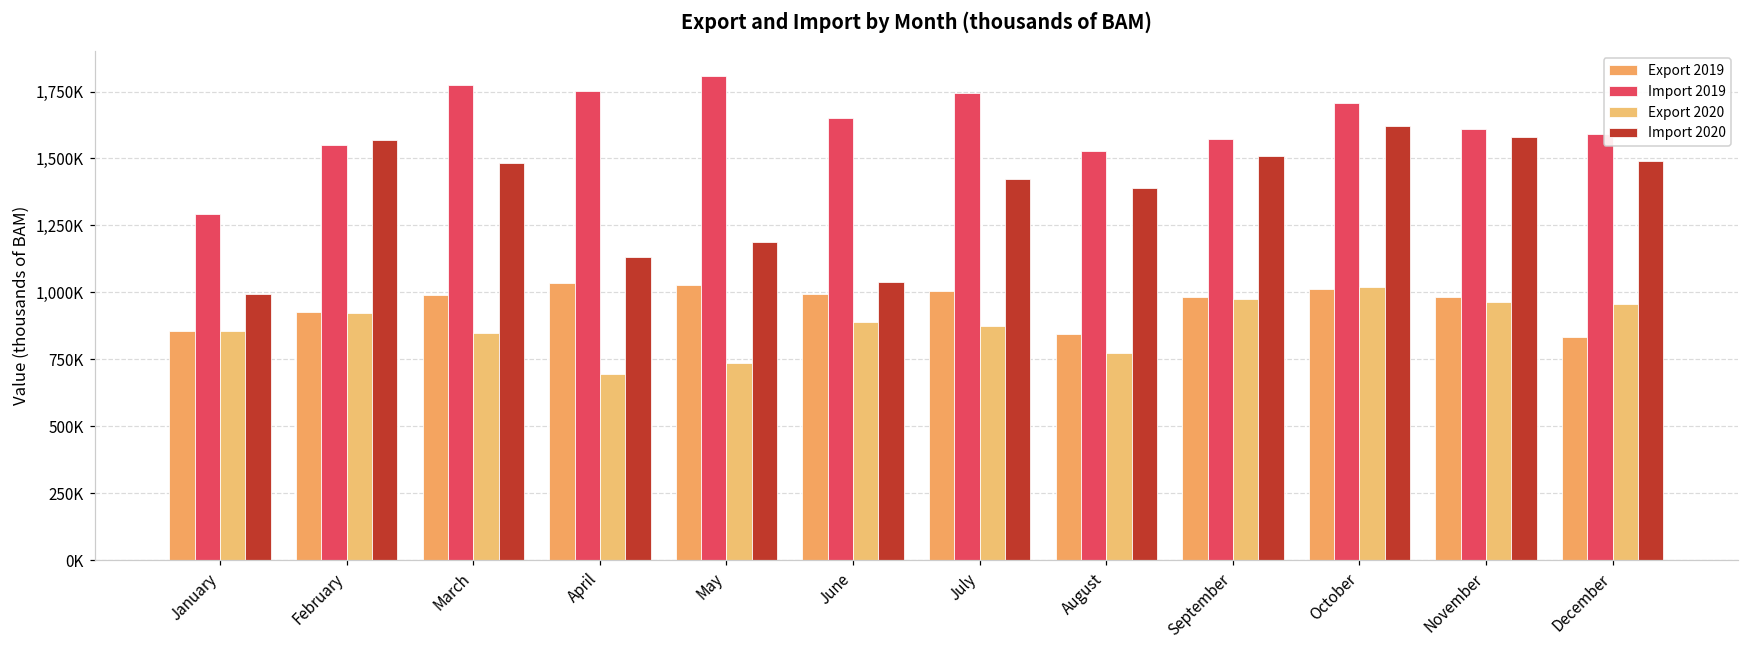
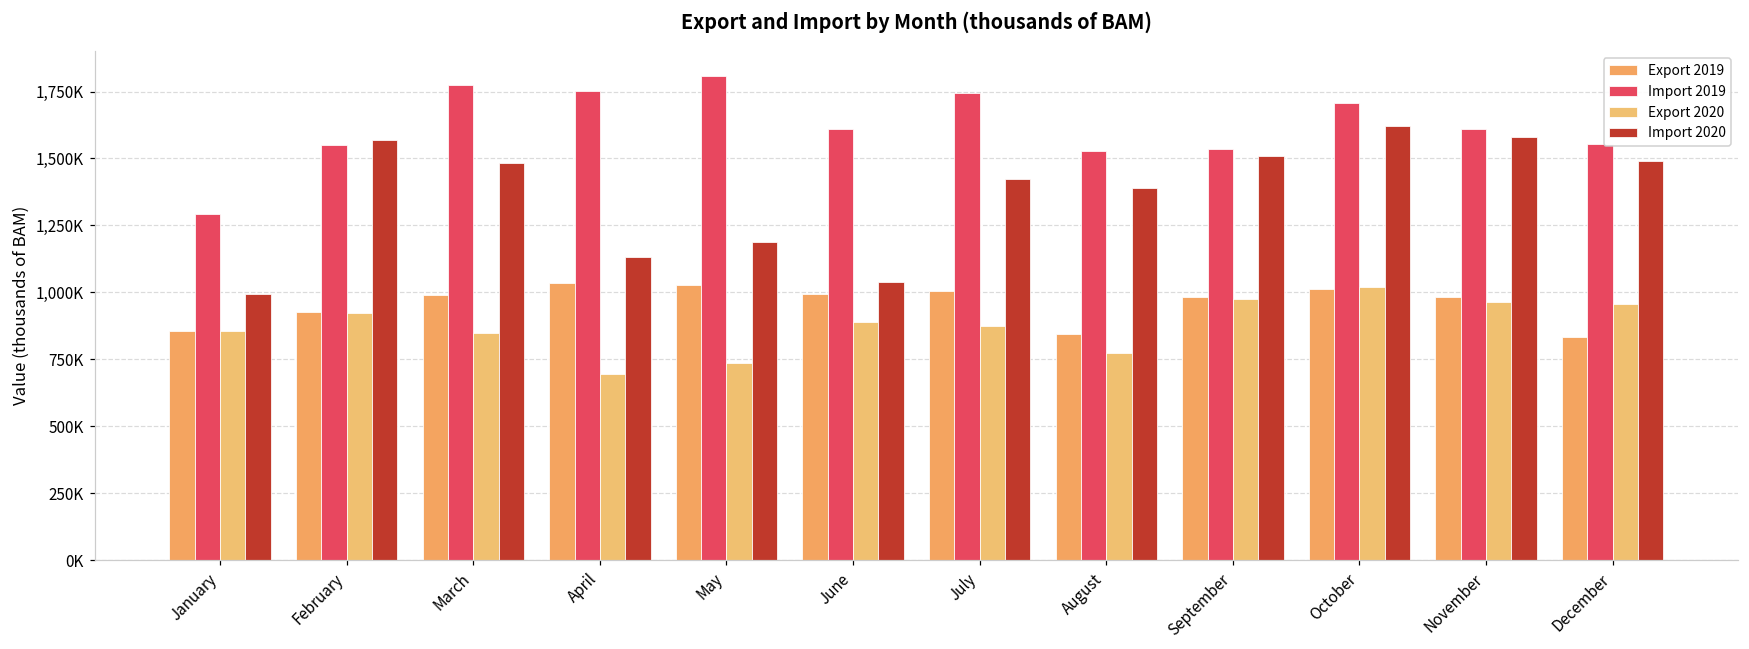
Import 2019, June: 1,650,000 -> 1,610,000
Import 2019, September: 1,570,000 -> 1,540,000
Import 2019, December: 1,590,000 -> 1,550,000
